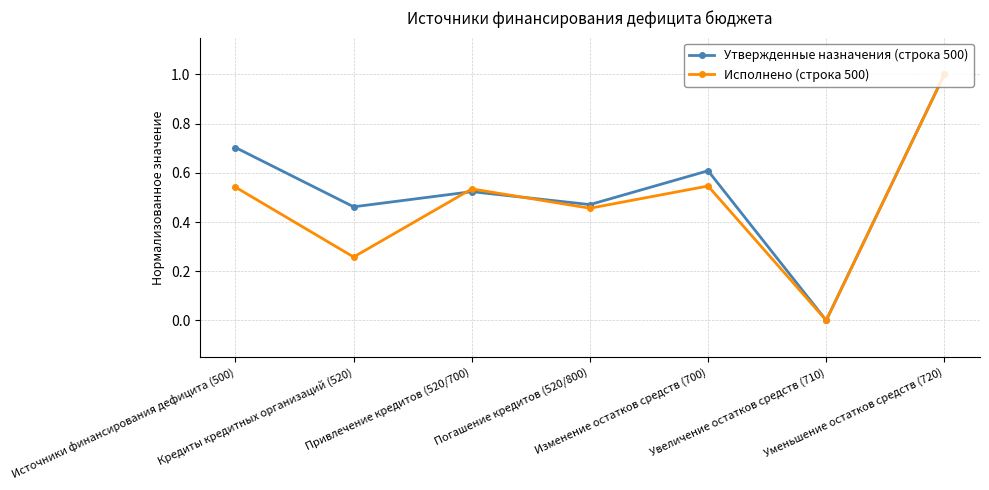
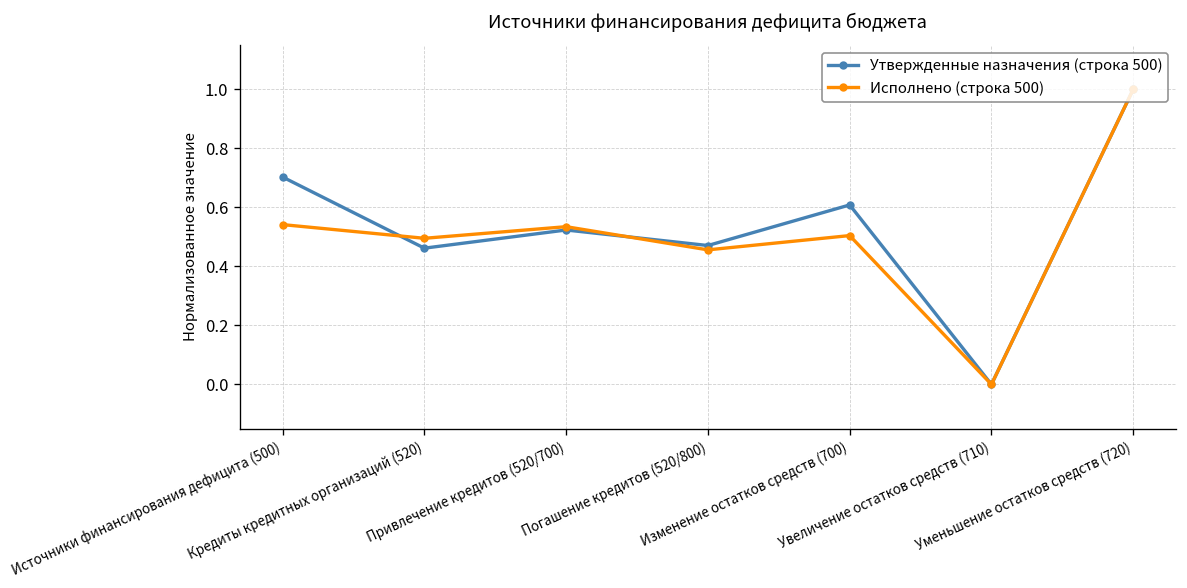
Исполнено (строка 500), Кредиты кредитных организаций (520): 0.26 -> 0.50
Исполнено (строка 500), Изменение остатков средств (700): 0.55 -> 0.50
